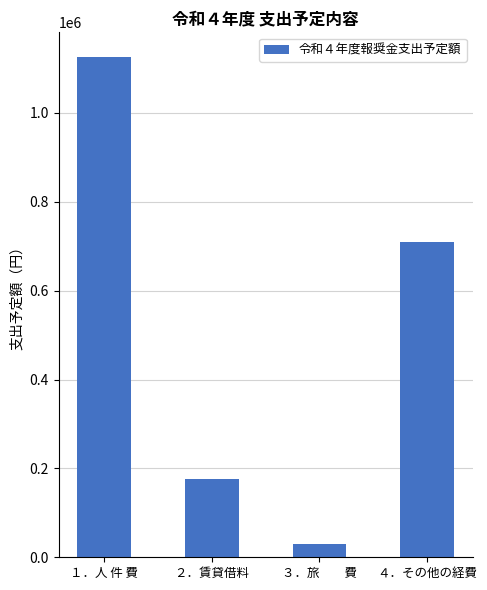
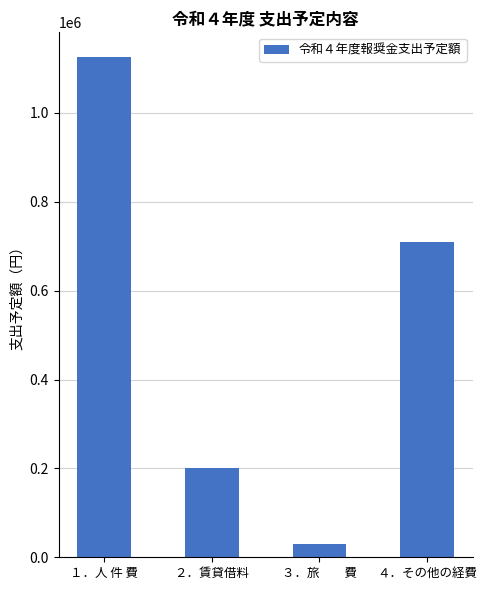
２．賃貸借料: 180000 -> 200000
